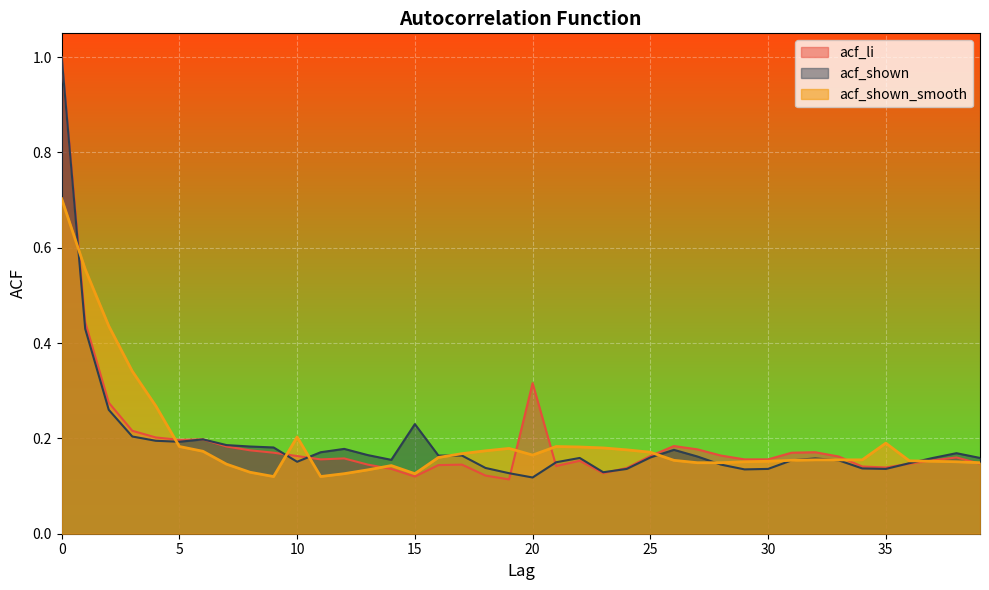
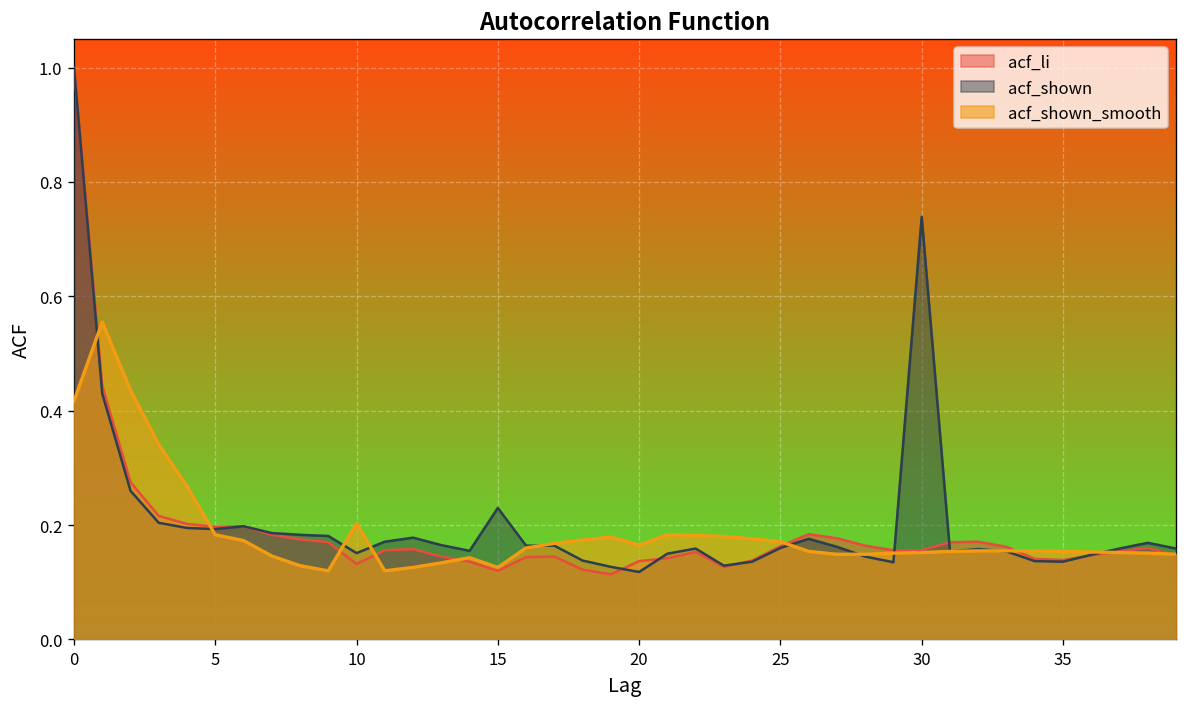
acf_shown_smooth, 0: 0.70 -> 0.42
acf_li, 10: 0.16 -> 0.13
acf_li, 20: 0.32 -> 0.14
acf_shown, 30: 0.14 -> 0.74
acf_shown_smooth, 35: 0.19 -> 0.15
